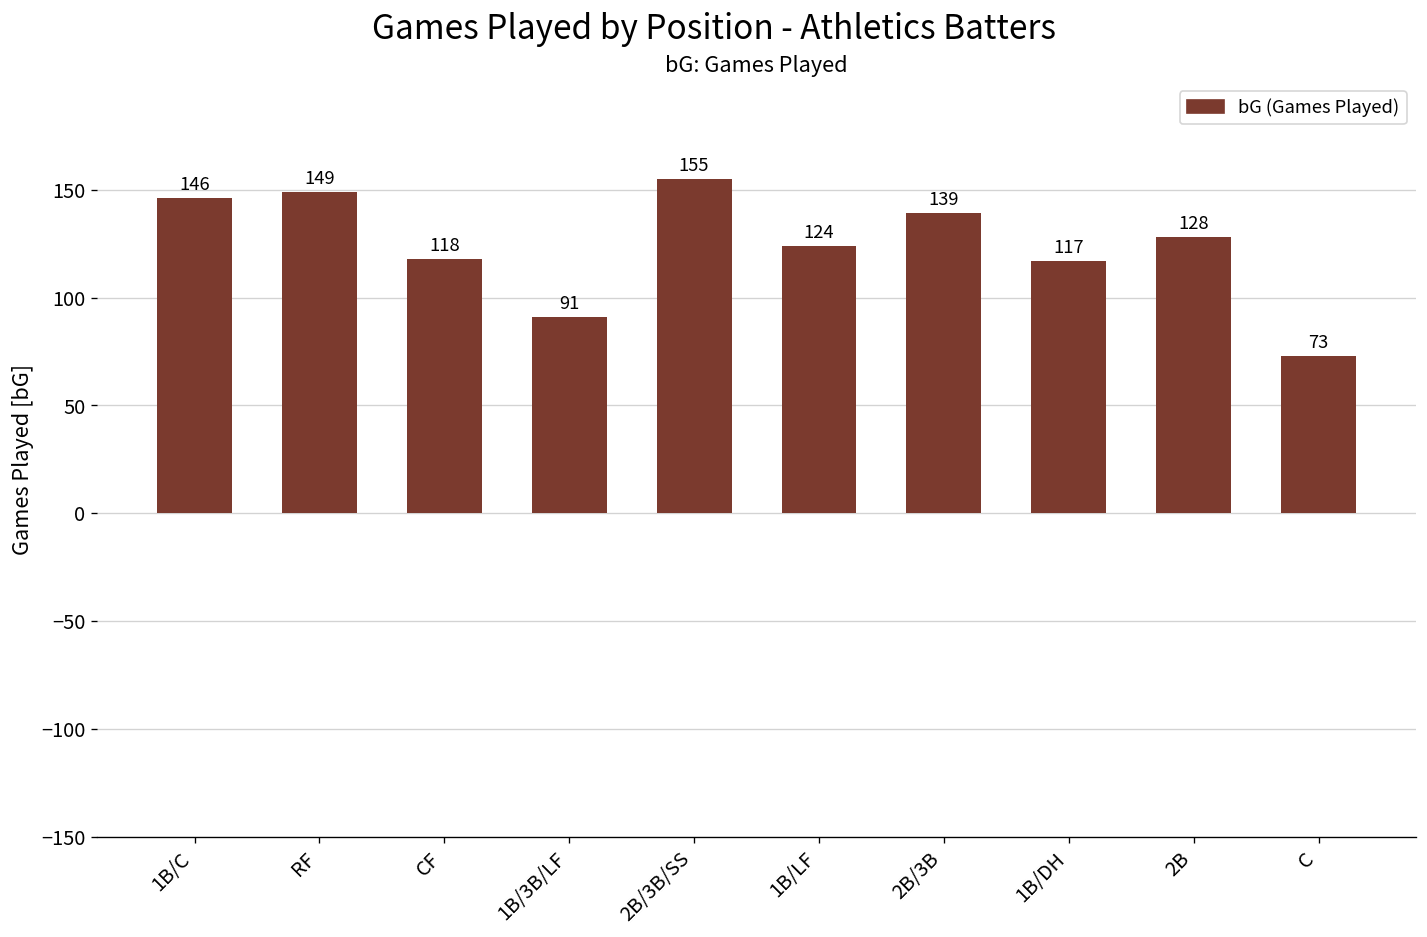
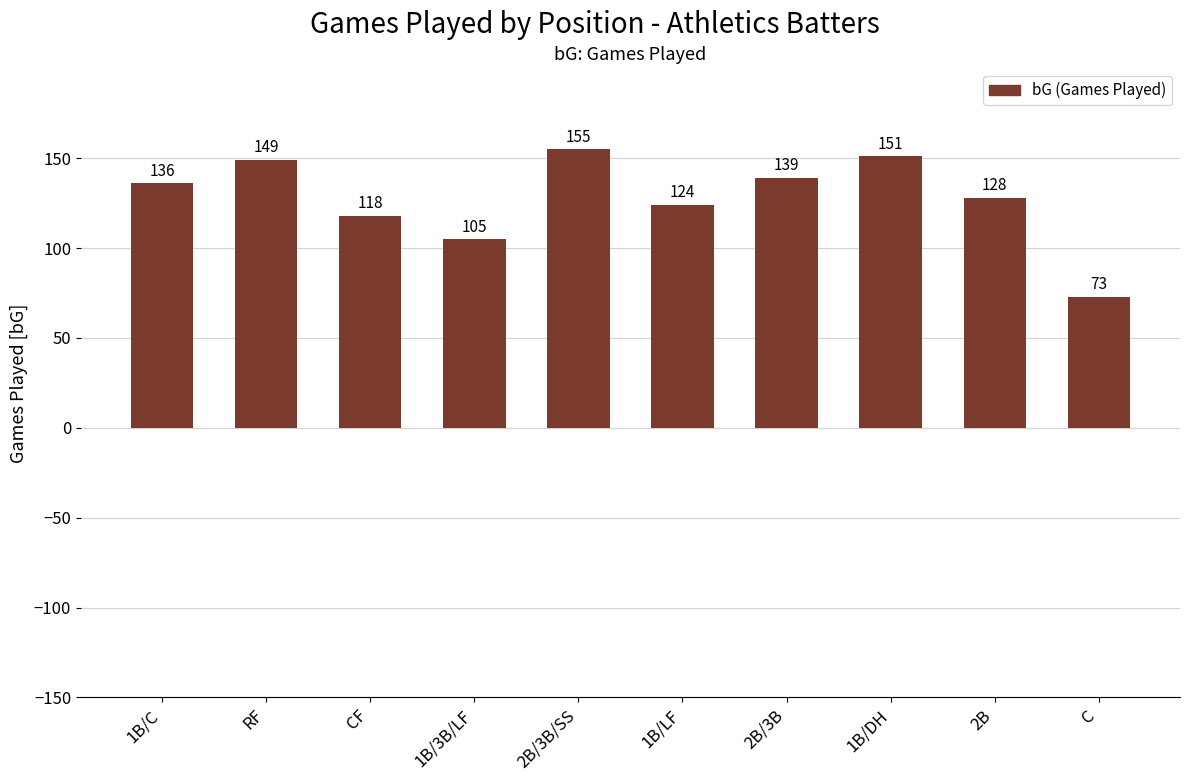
1B/C: 146 -> 136
1B/3B/LF: 91 -> 105
1B/DH: 117 -> 151
